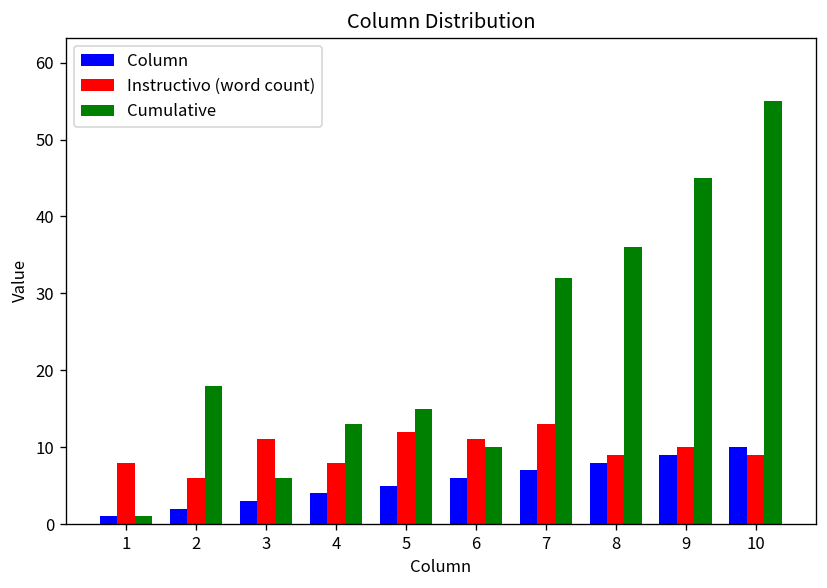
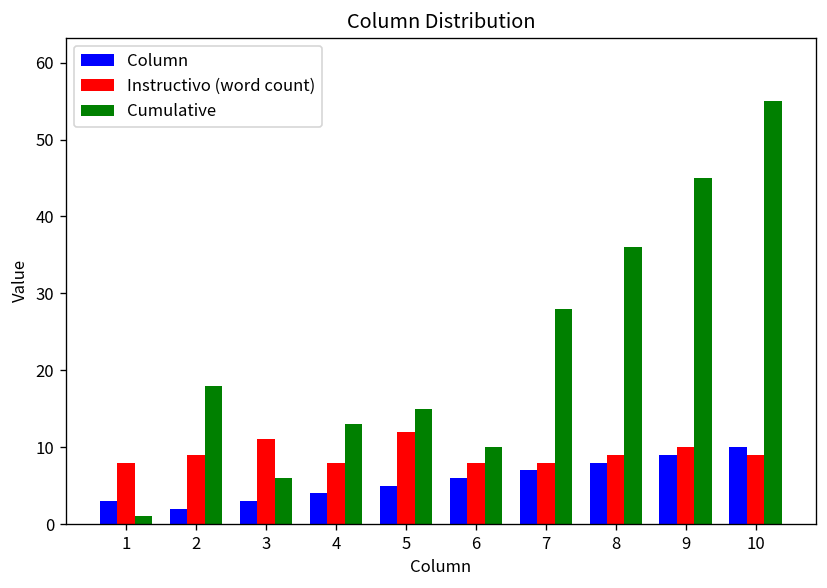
Column, 1: 1 -> 3
Instructivo (word count), 2: 6 -> 9
Instructivo (word count), 6: 11 -> 8
Instructivo (word count), 7: 13 -> 8
Cumulative, 7: 32 -> 28
